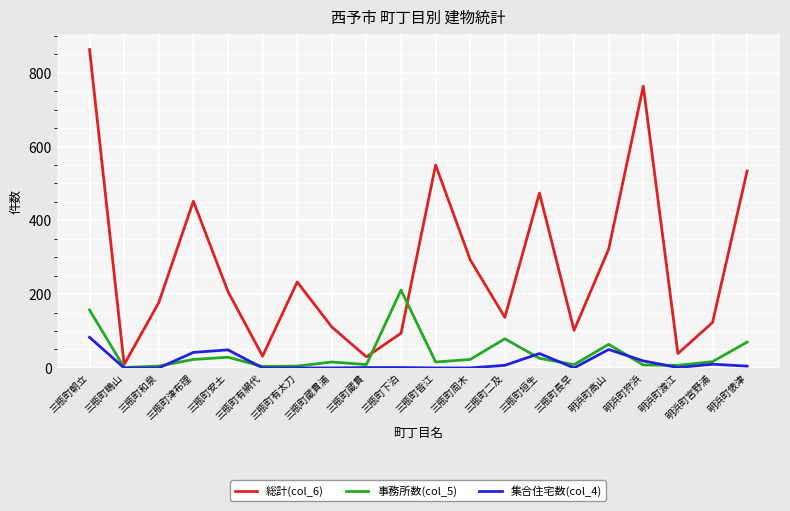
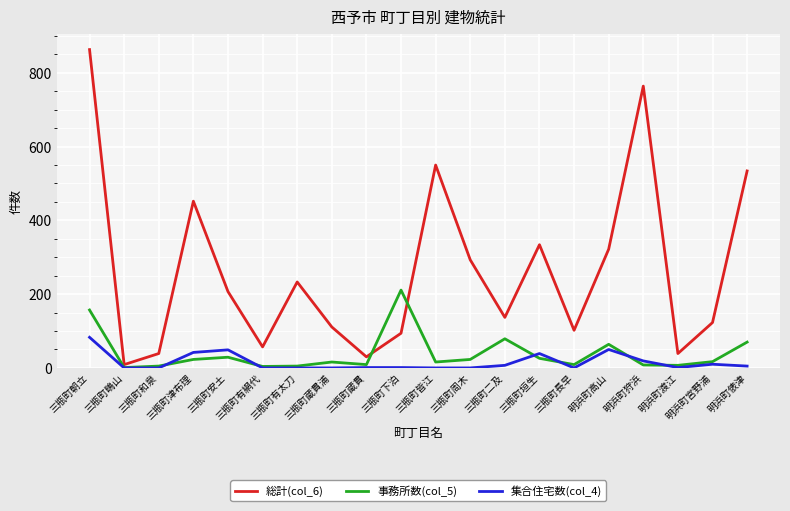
総計(col_6), 三瓶町和泉: 180 -> 40
総計(col_6), 三瓶町有網代: 30 -> 60
総計(col_6), 三瓶町垣生: 470 -> 330
